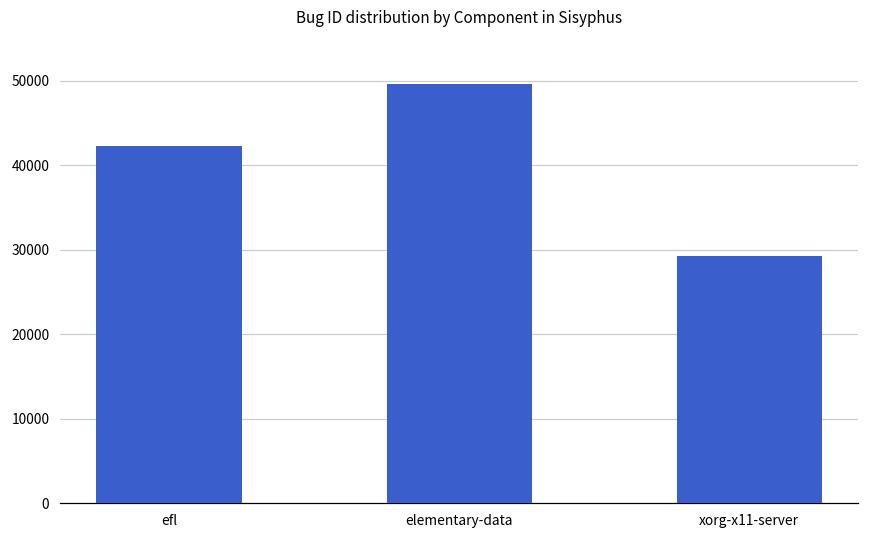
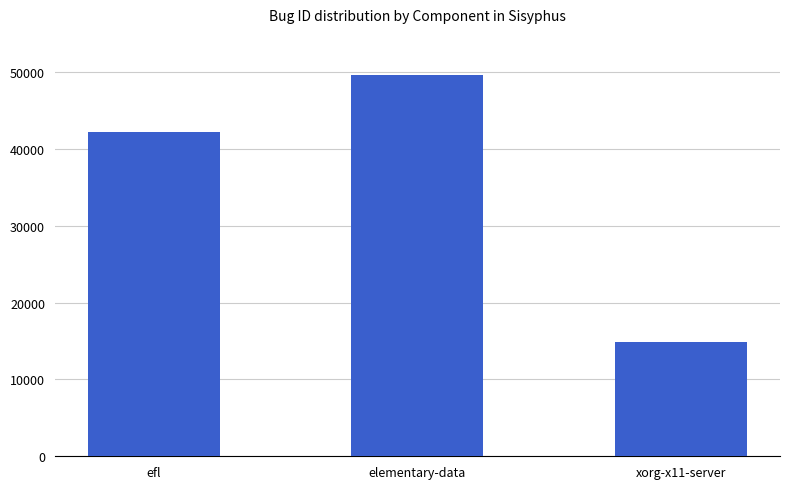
xorg-x11-server: 29000 -> 15000
